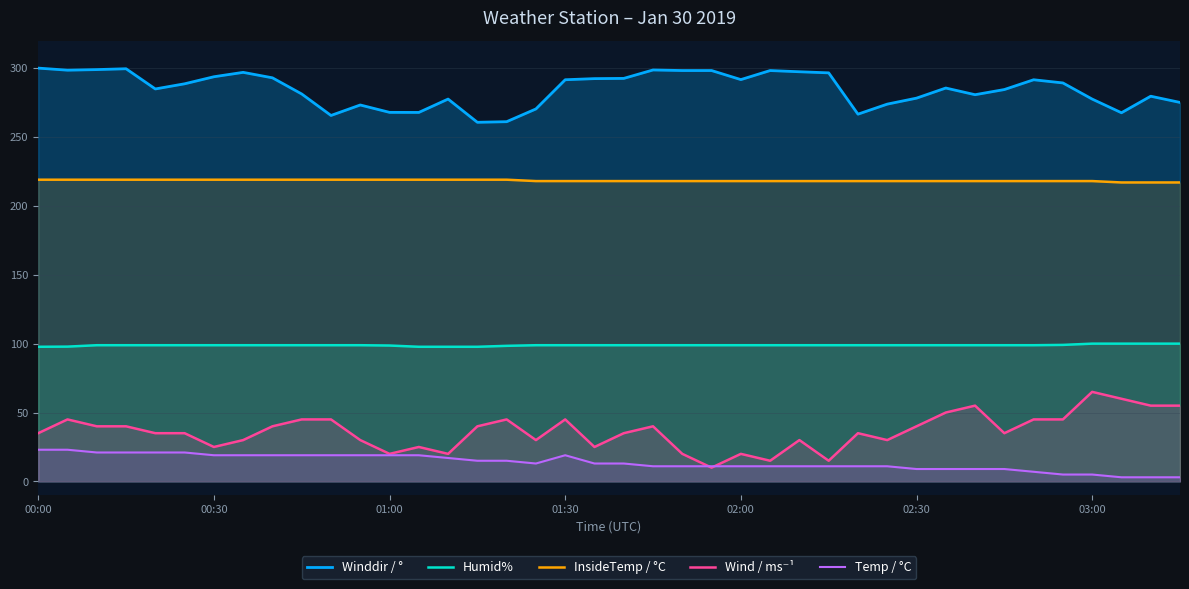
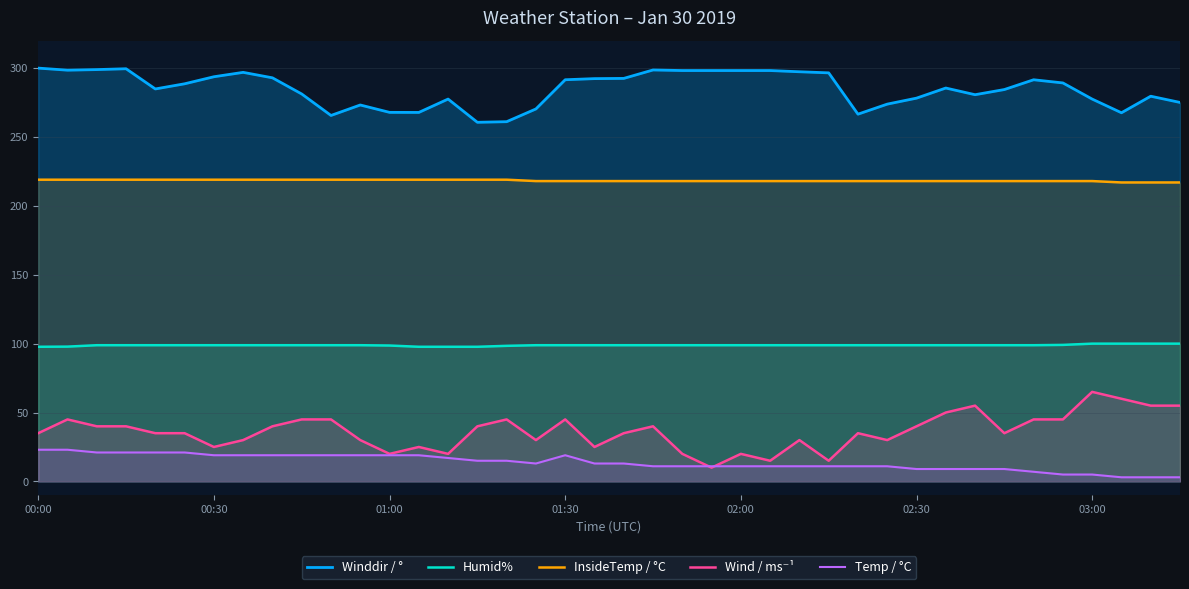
Winddir / °, 02:00: 292 -> 298
